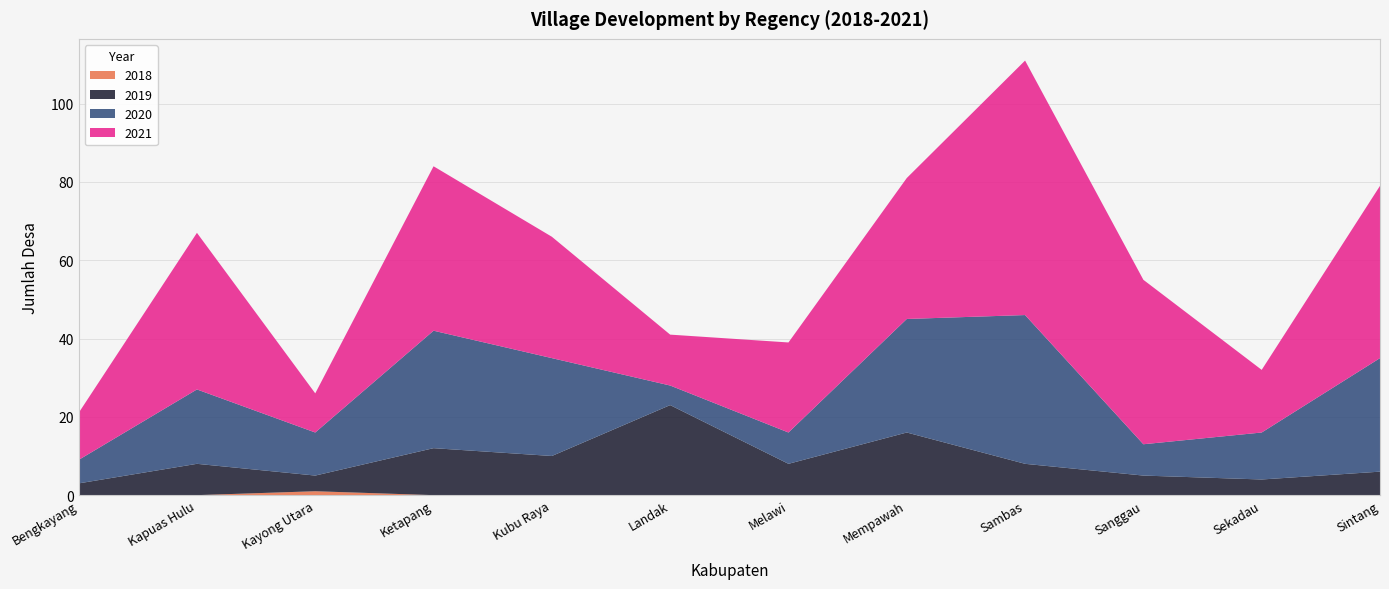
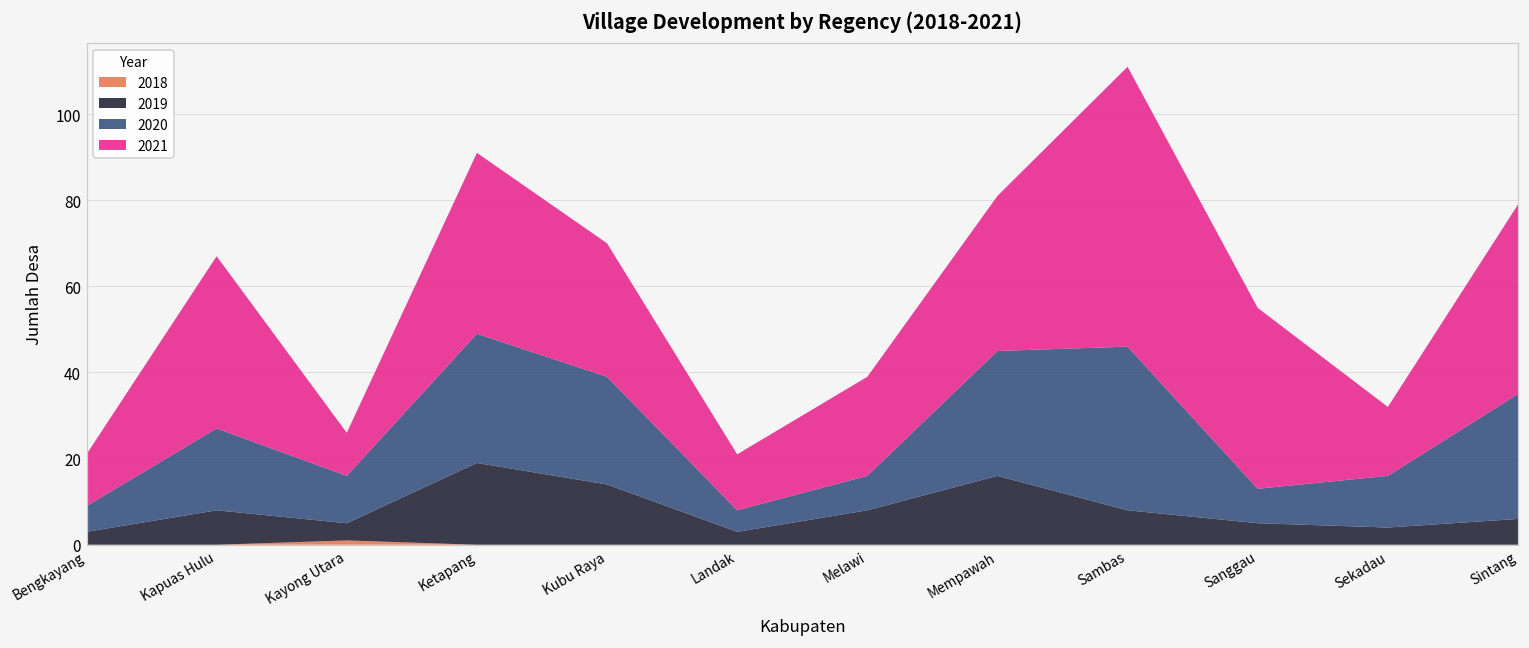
2019, Ketapang: 12 -> 19
2019, Kubu Raya: 10 -> 14
2019, Landak: 23 -> 3
